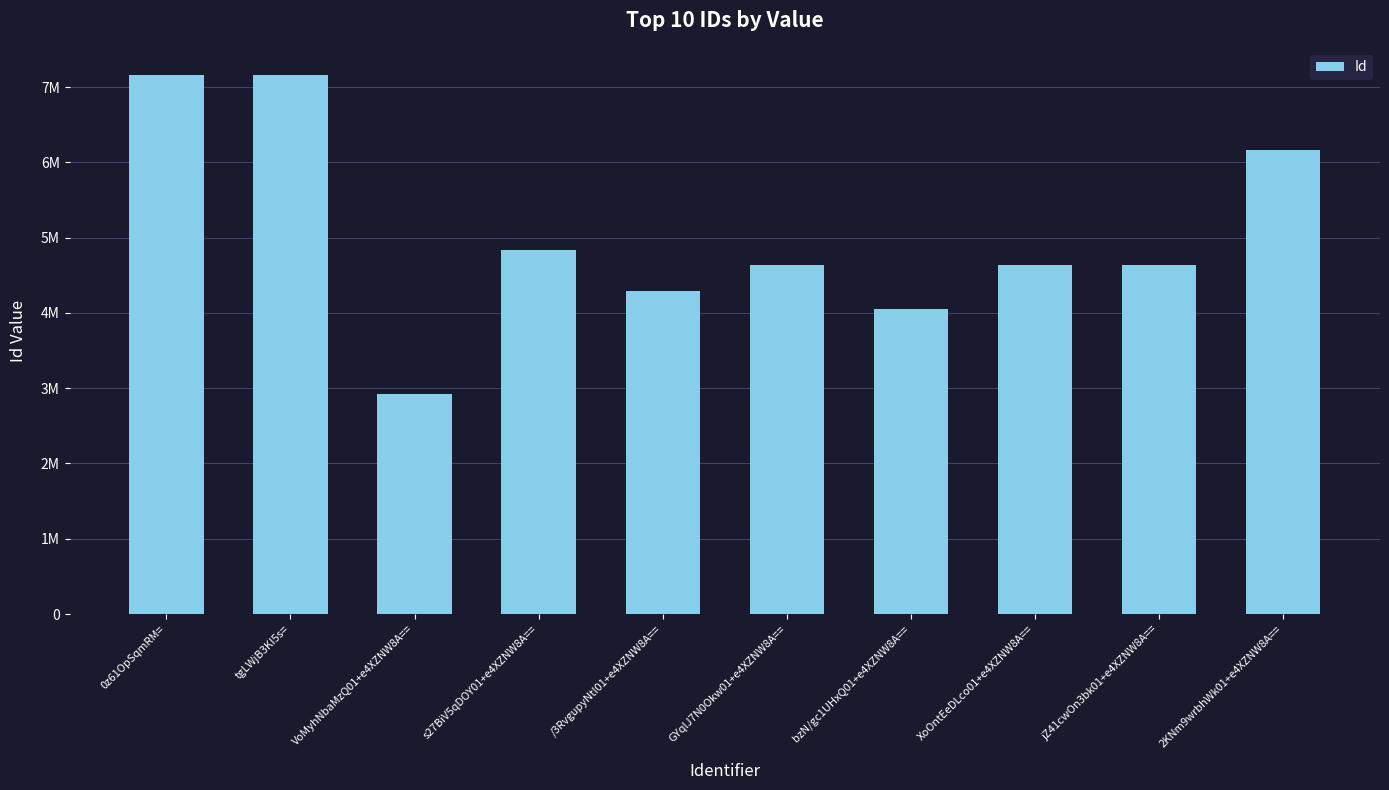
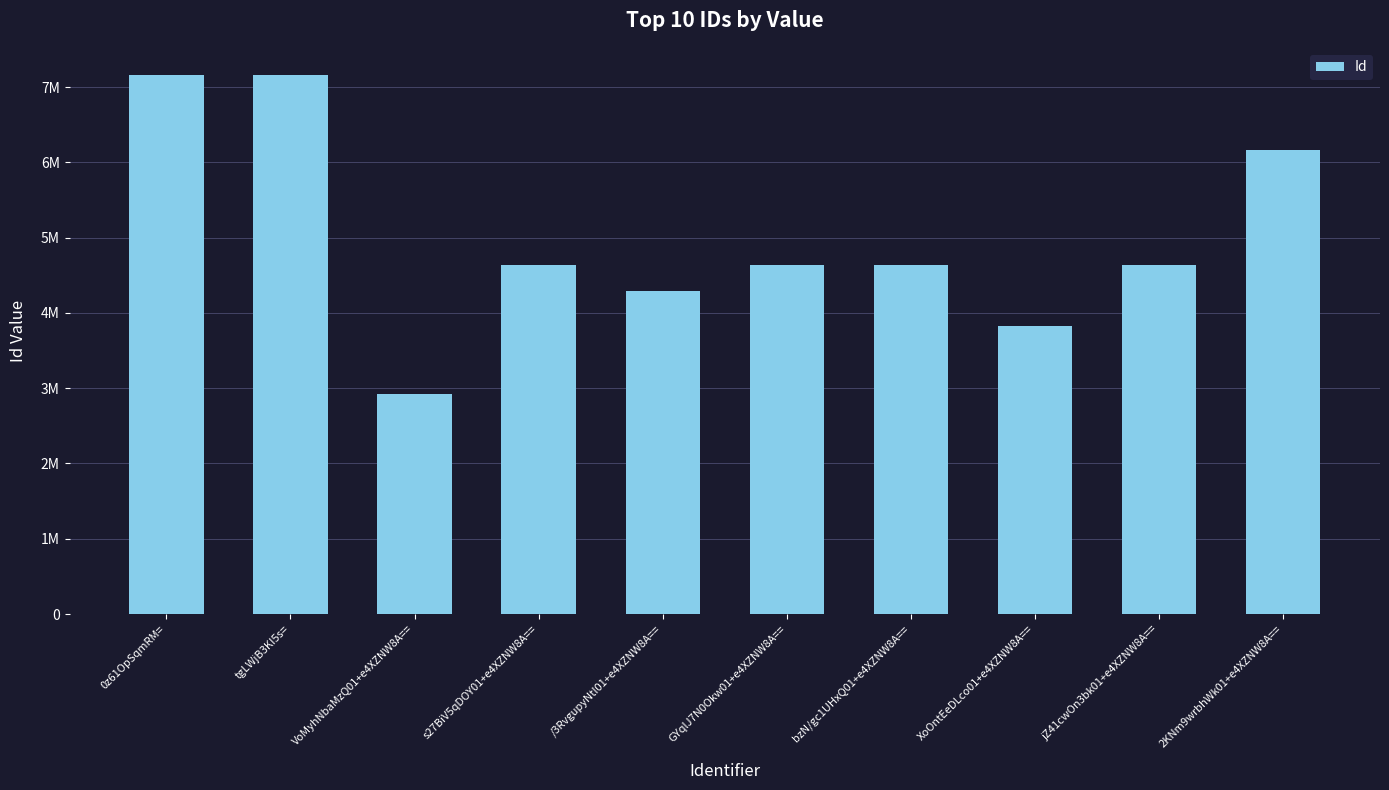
s27BiV5qDOY01+e4XZNW8A==: 4800000 -> 4600000
bzN/gc1UHxQ01+e4XZNW8A==: 4100000 -> 4600000
XoOntEeDLco01+e4XZNW8A==: 4600000 -> 3800000
